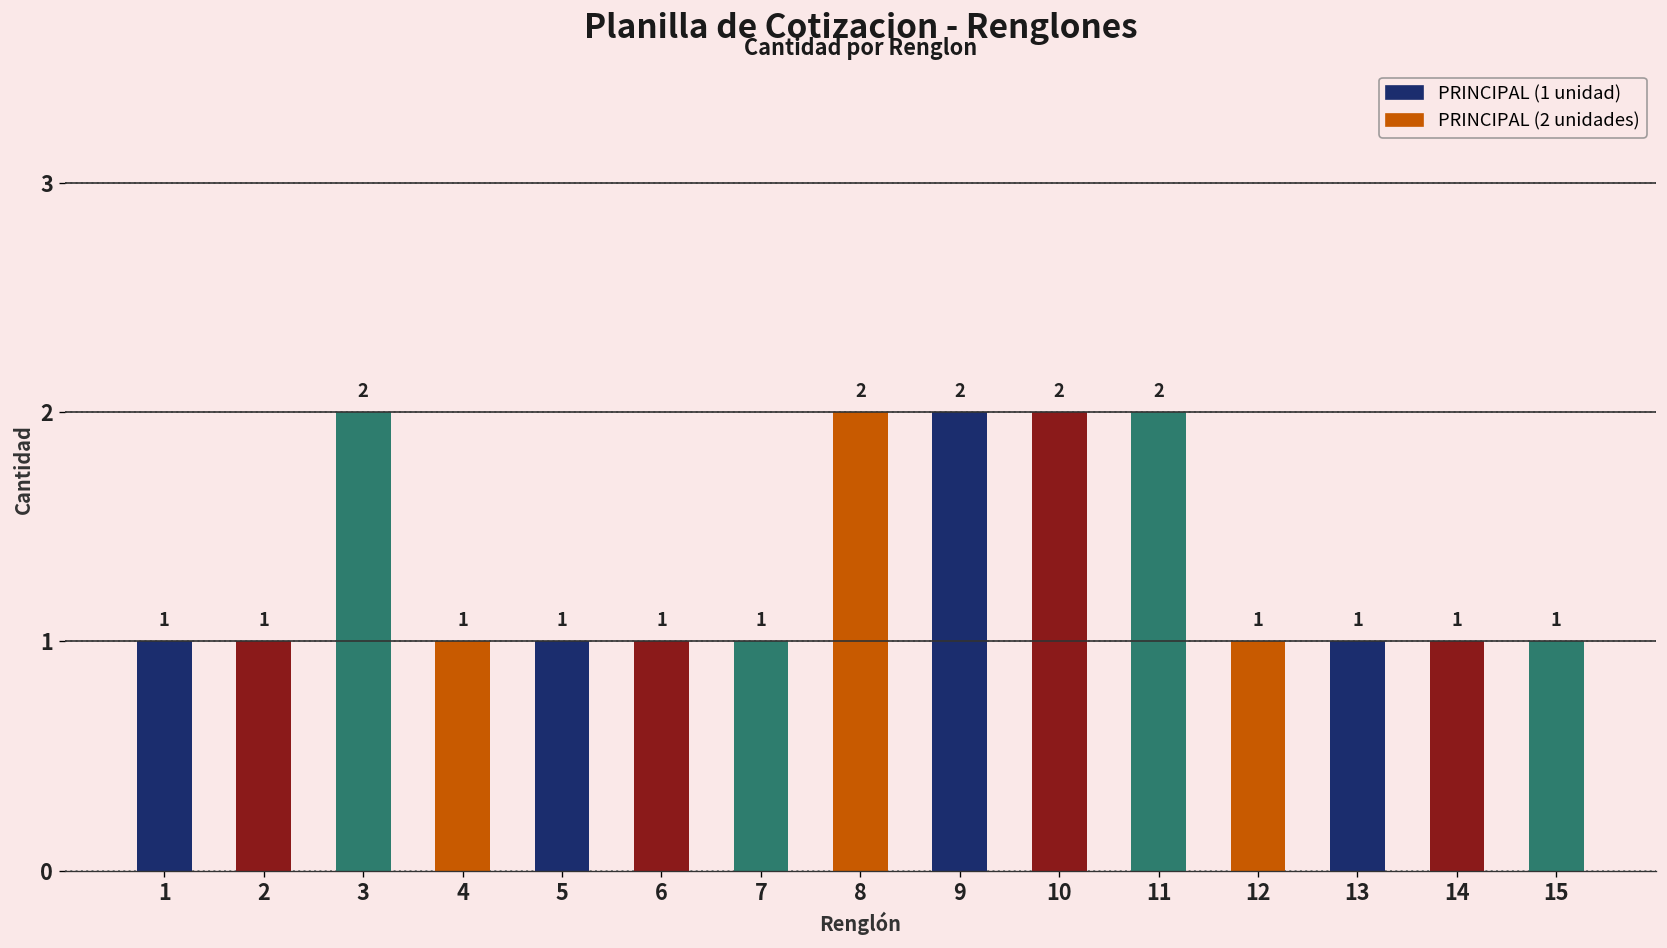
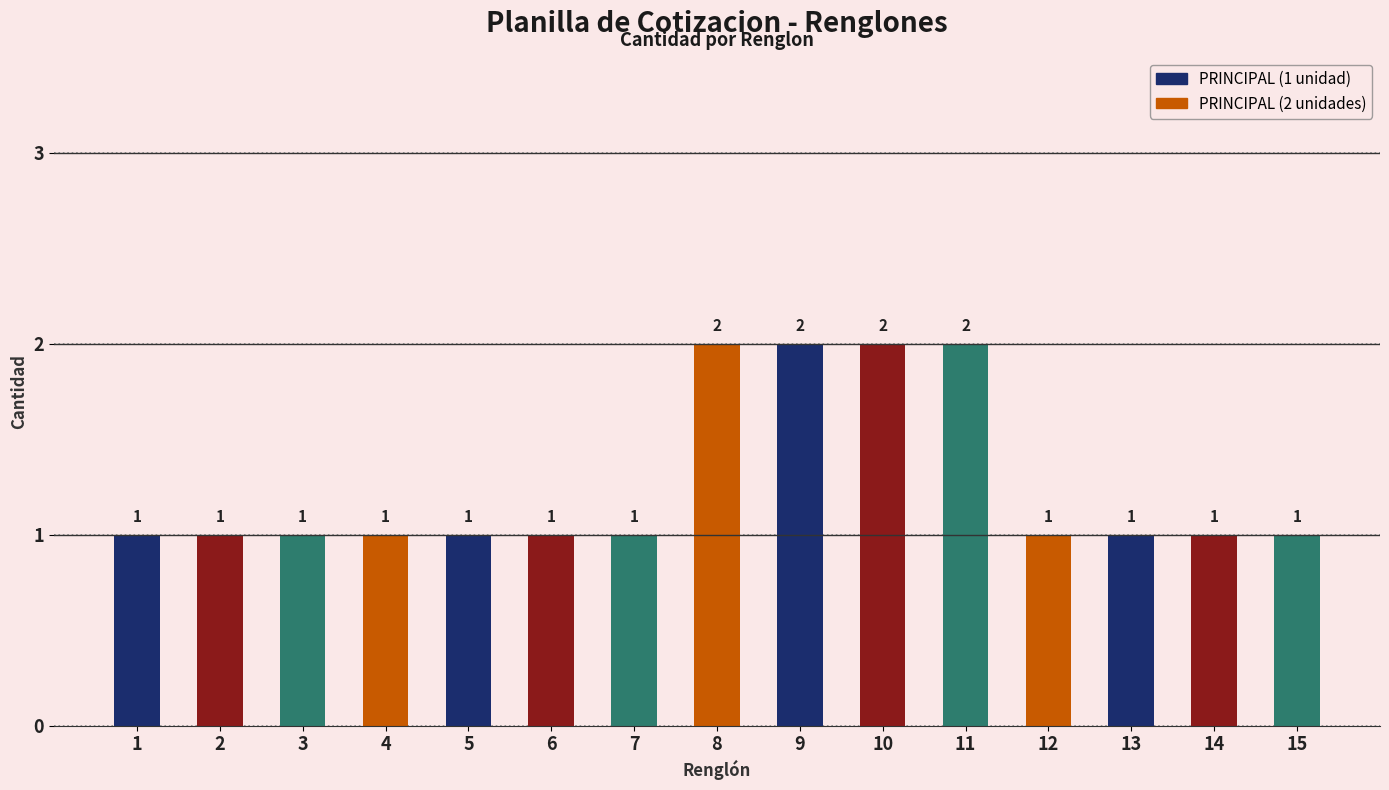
3: 2 -> 1
